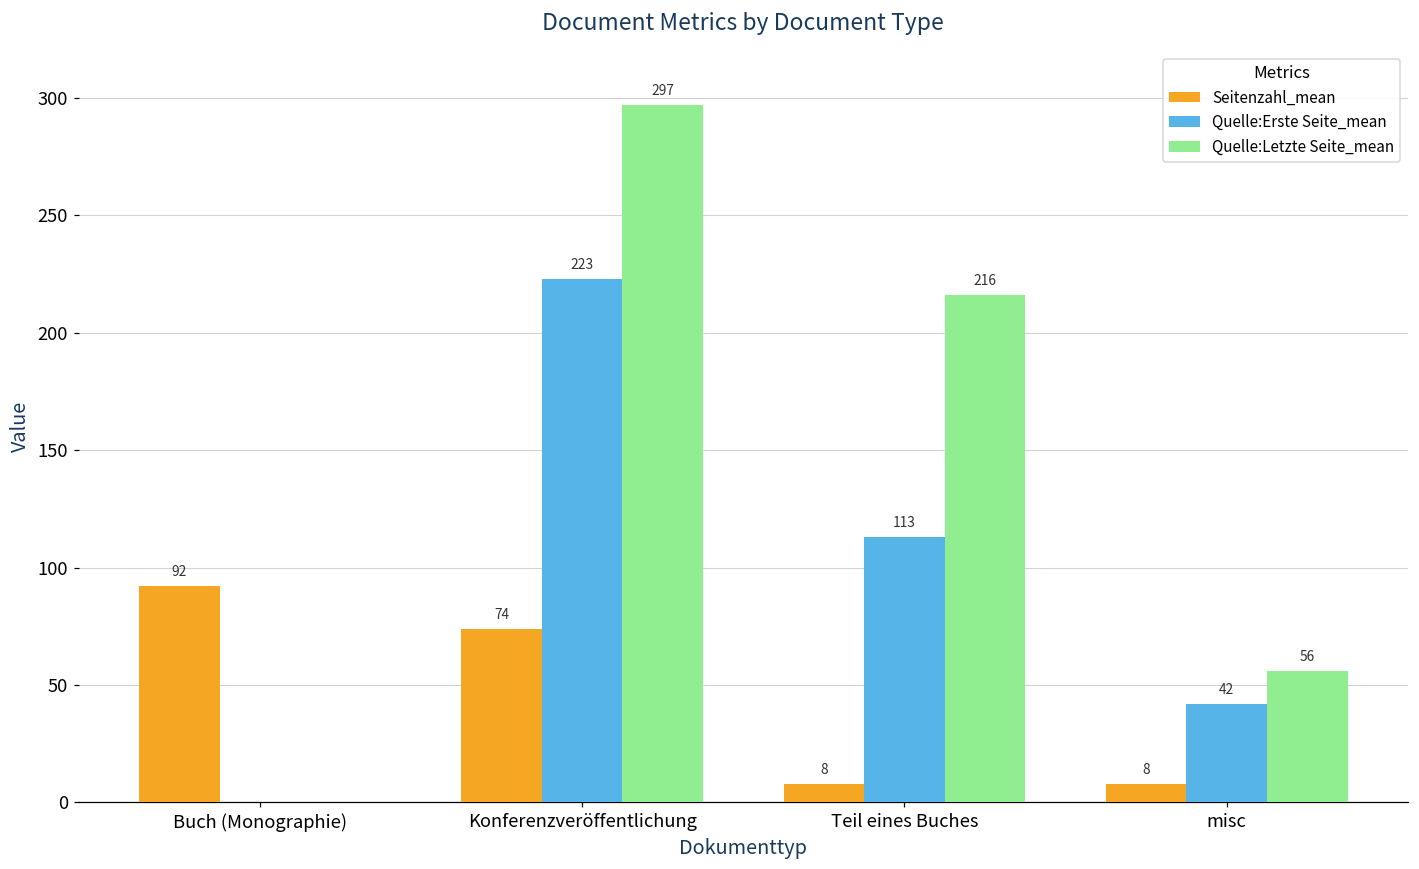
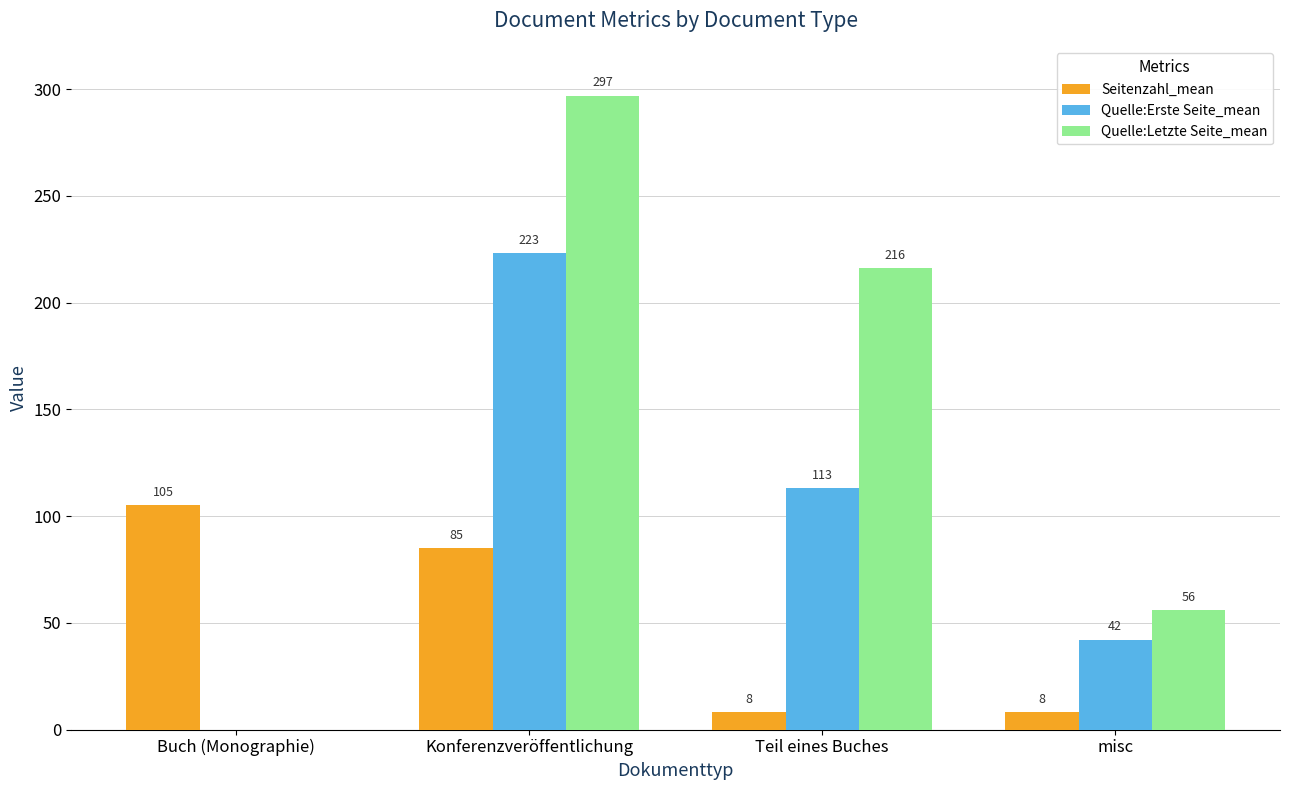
Seitenzahl_mean, Buch (Monographie): 92 -> 105
Seitenzahl_mean, Konferenzveröffentlichung: 74 -> 85
